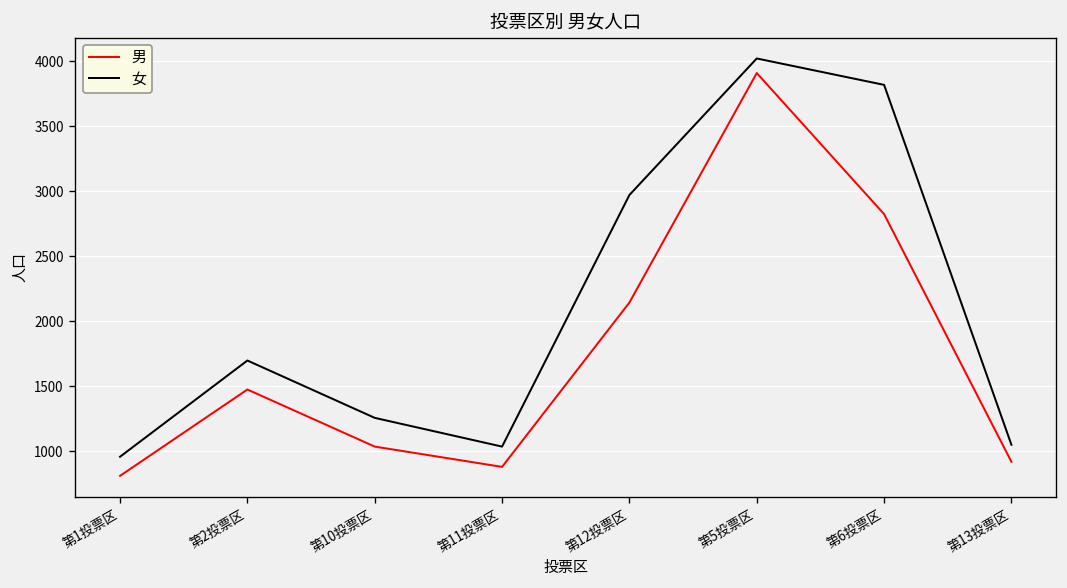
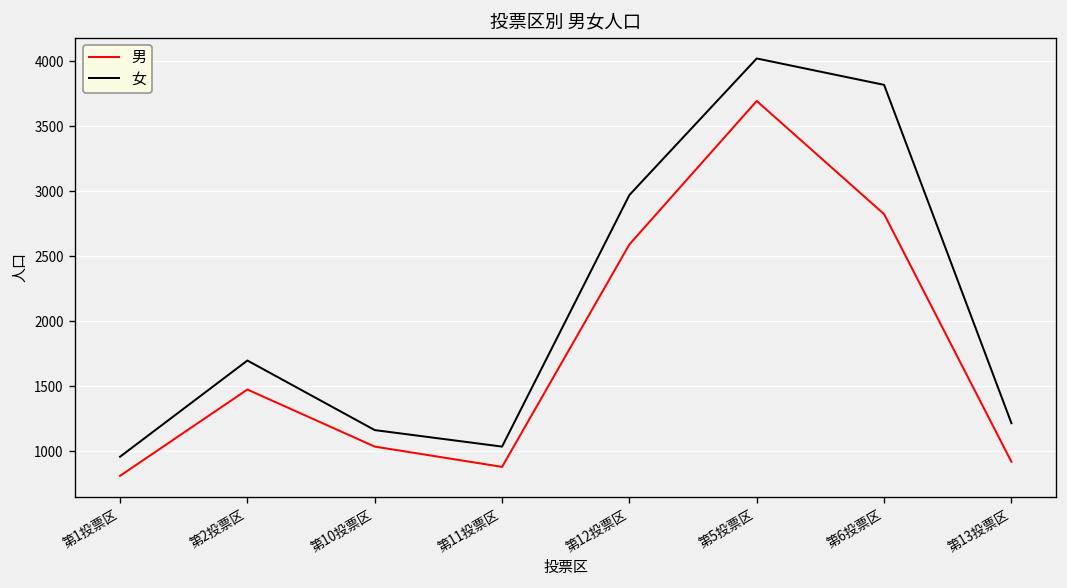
女, 第10投票区: 1260 -> 1160
男, 第12投票区: 2140 -> 2590
男, 第5投票区: 3910 -> 3690
女, 第13投票区: 1050 -> 1220
